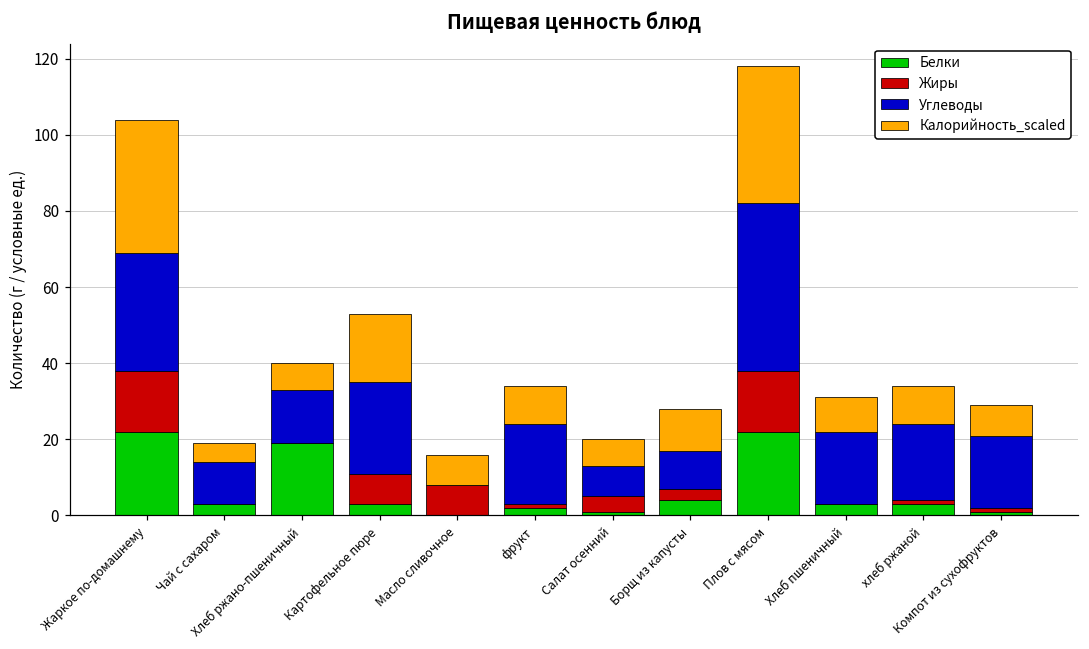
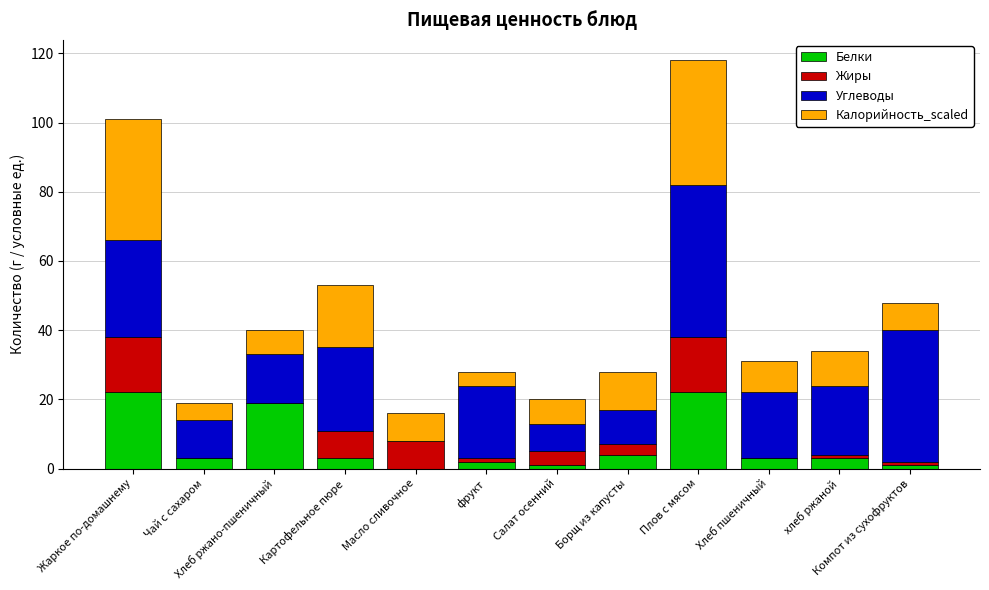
Углеводы, Жаркое по-домашнему: 31 -> 28
Калорийность_scaled, фрукт: 10 -> 4
Углеводы, Компот из сухофруктов: 19 -> 38
